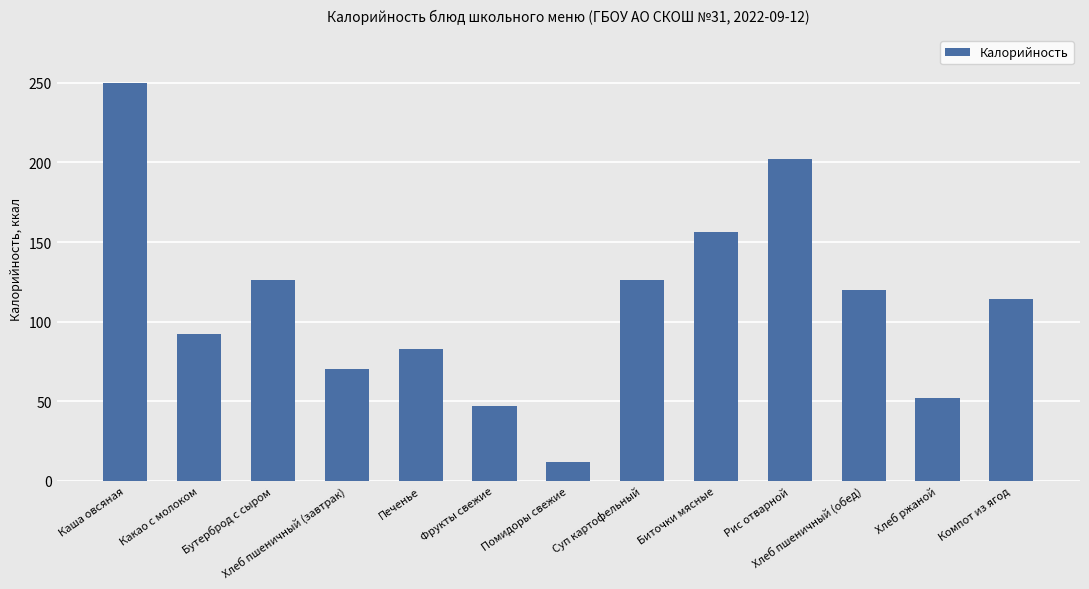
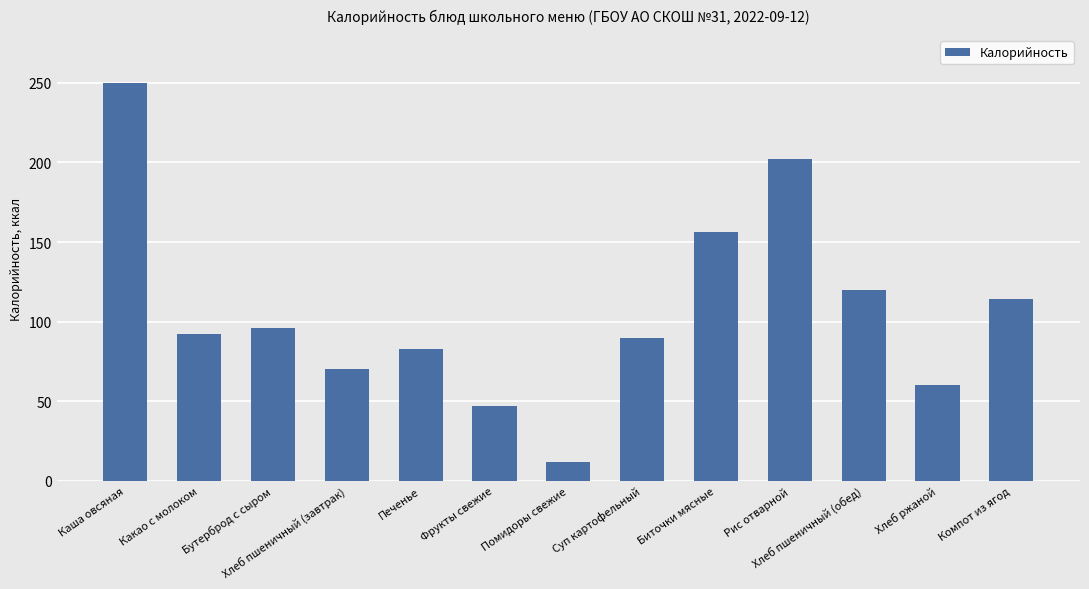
Бутерброд с сыром: 126 -> 96
Суп картофельный: 126 -> 90
Хлеб ржаной: 52 -> 60
